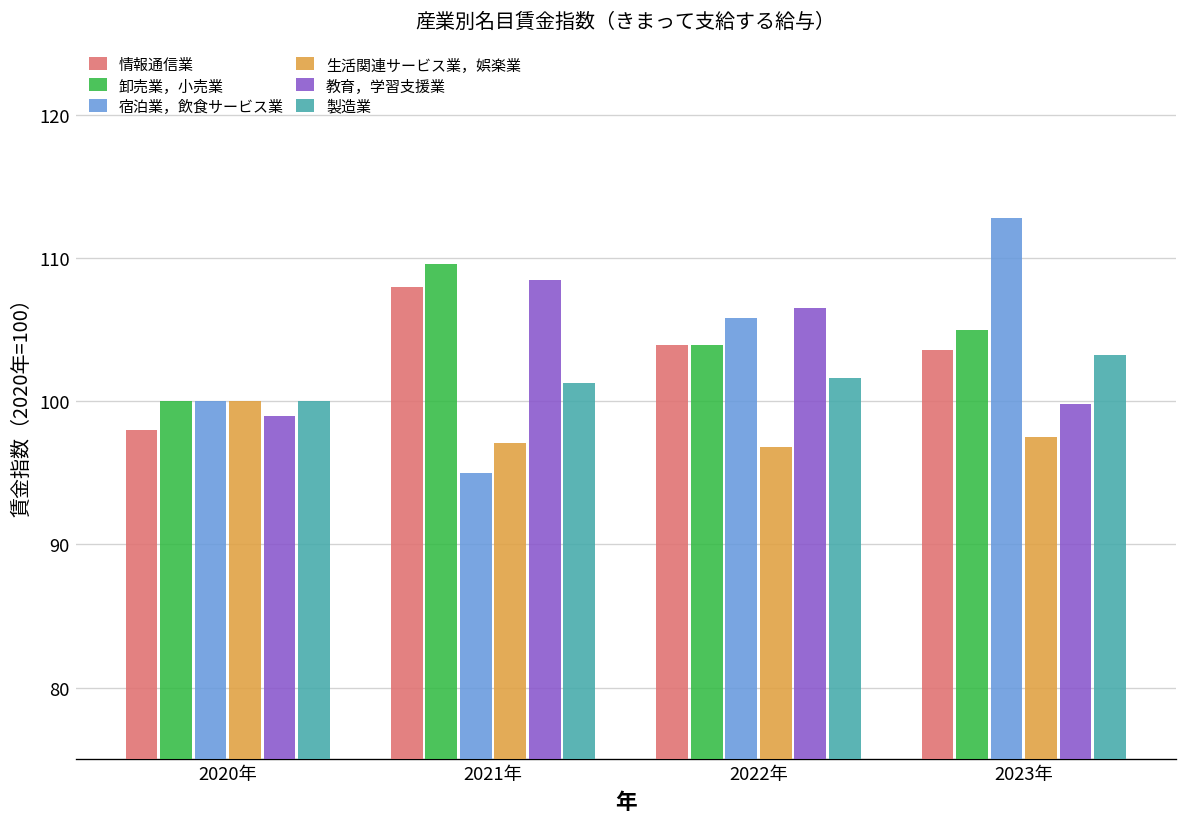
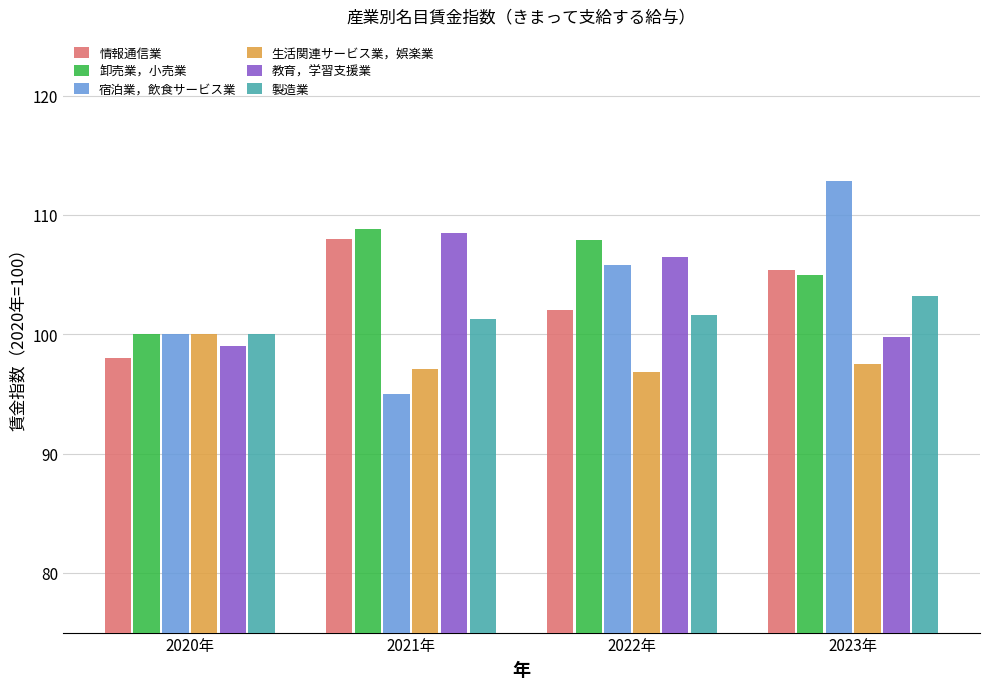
卸売業，小売業, 2021年: 109.6 -> 108.8
情報通信業, 2022年: 103.9 -> 102.0
卸売業，小売業, 2022年: 103.9 -> 107.9
情報通信業, 2023年: 103.6 -> 105.4
